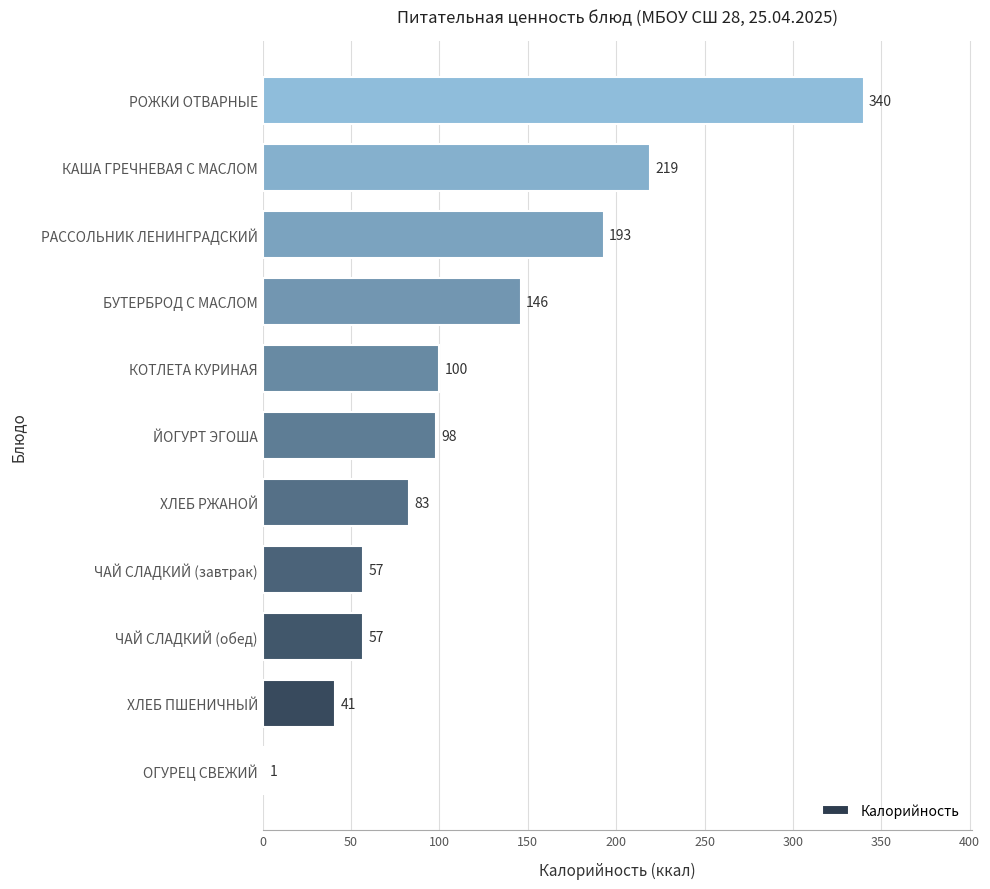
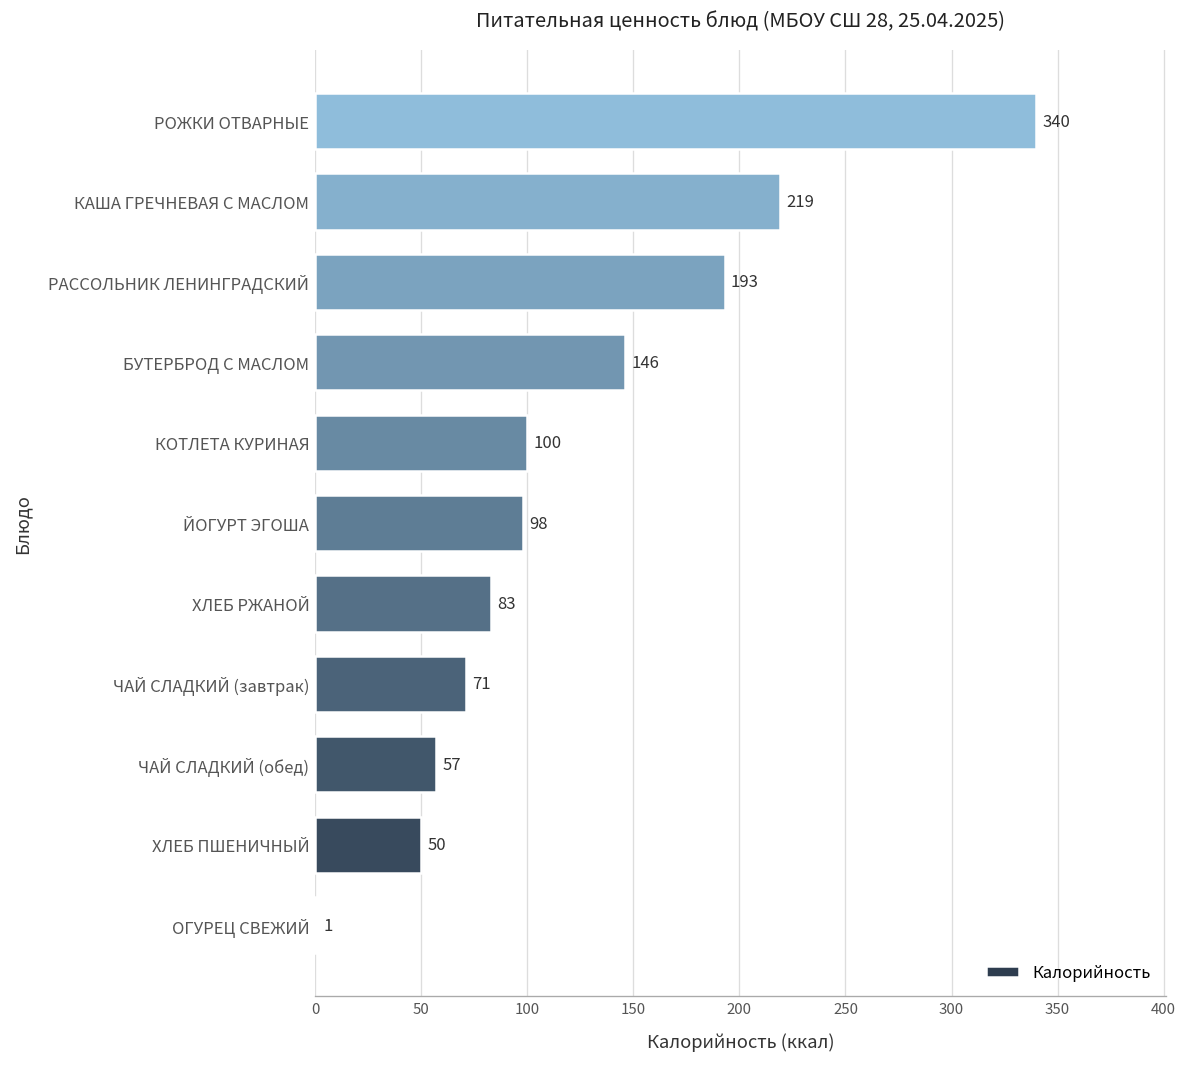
ЧАЙ СЛАДКИЙ (завтрак): 57 -> 71
ХЛЕБ ПШЕНИЧНЫЙ: 41 -> 50
